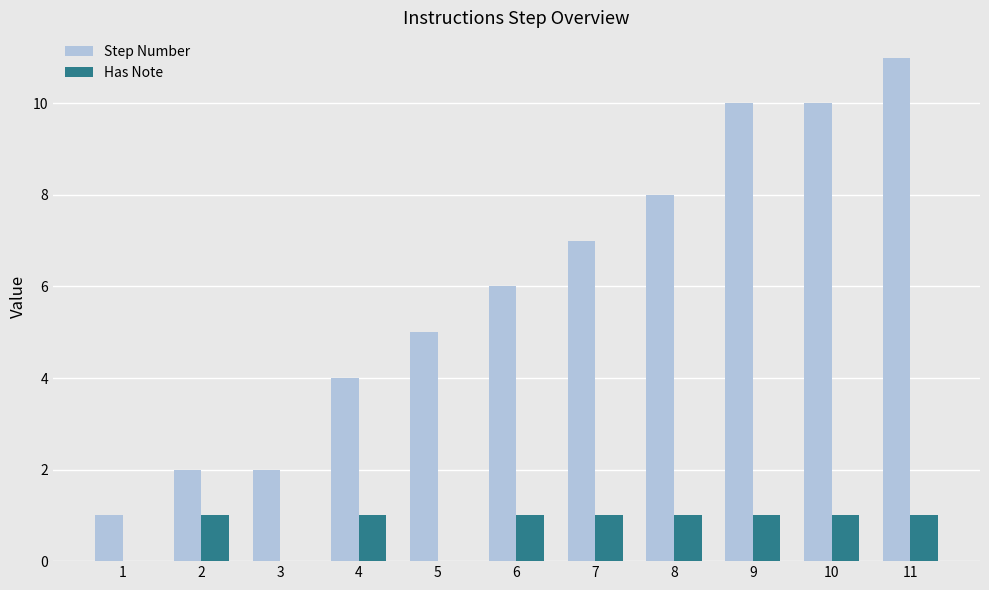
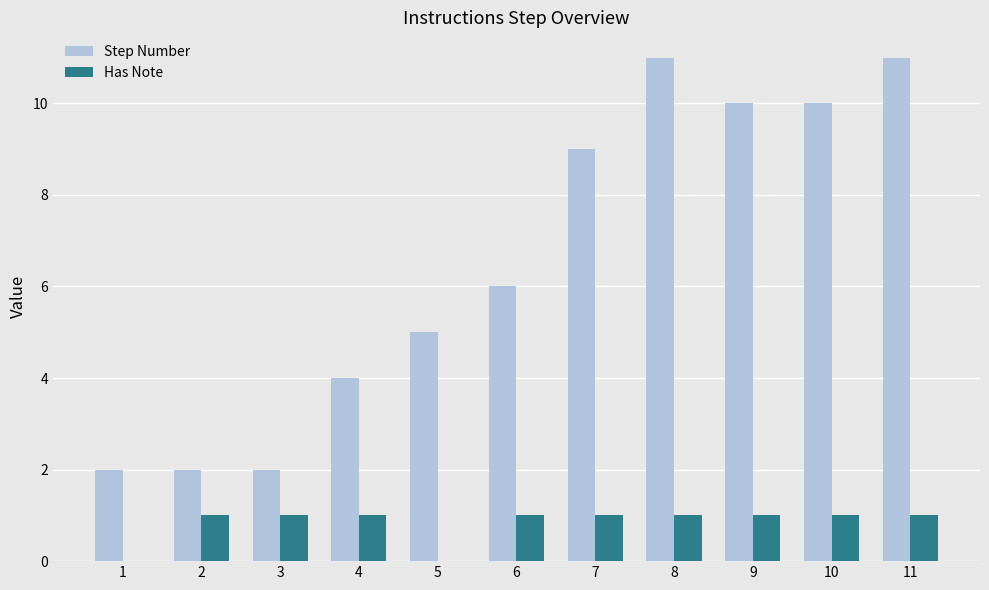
Step Number, 1: 1 -> 2
Has Note, 3: 0 -> 1
Step Number, 7: 7 -> 9
Step Number, 8: 8 -> 11
